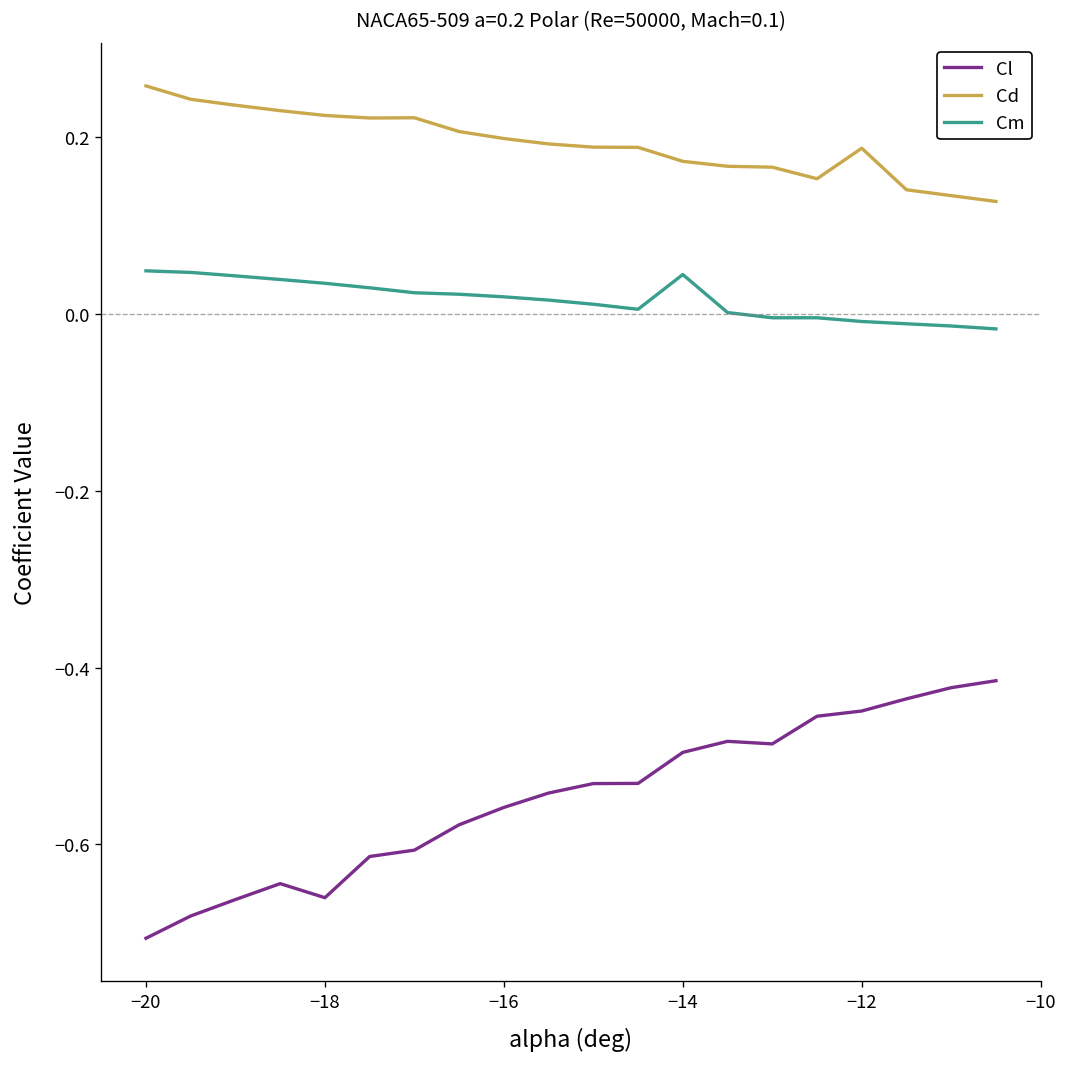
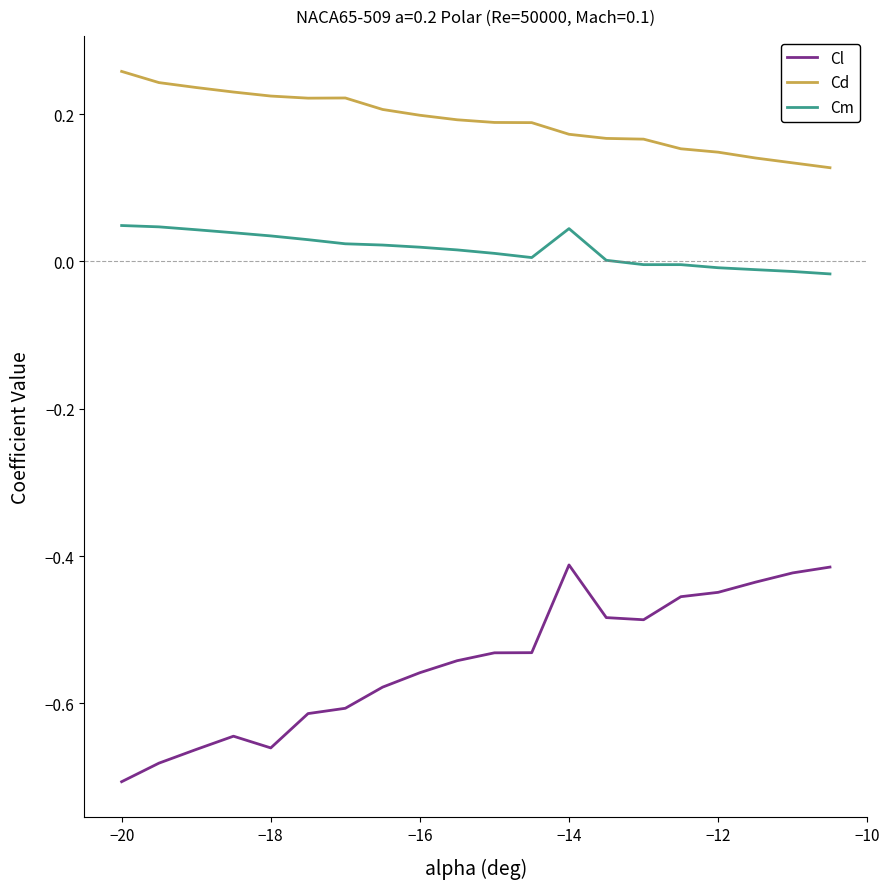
Cl, −14: -0.50 -> -0.41
Cd, −12: 0.19 -> 0.15
